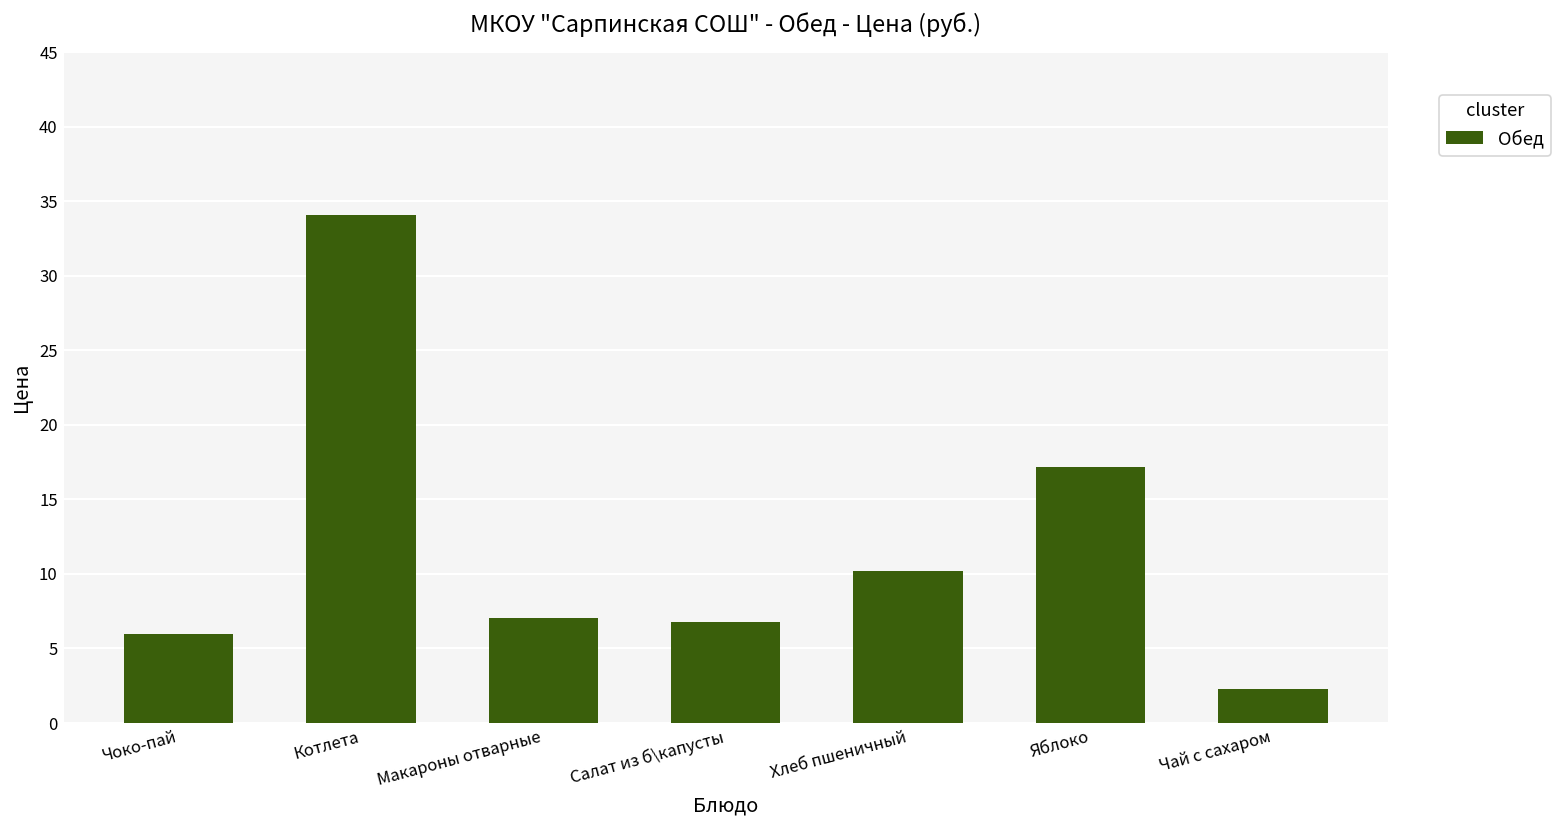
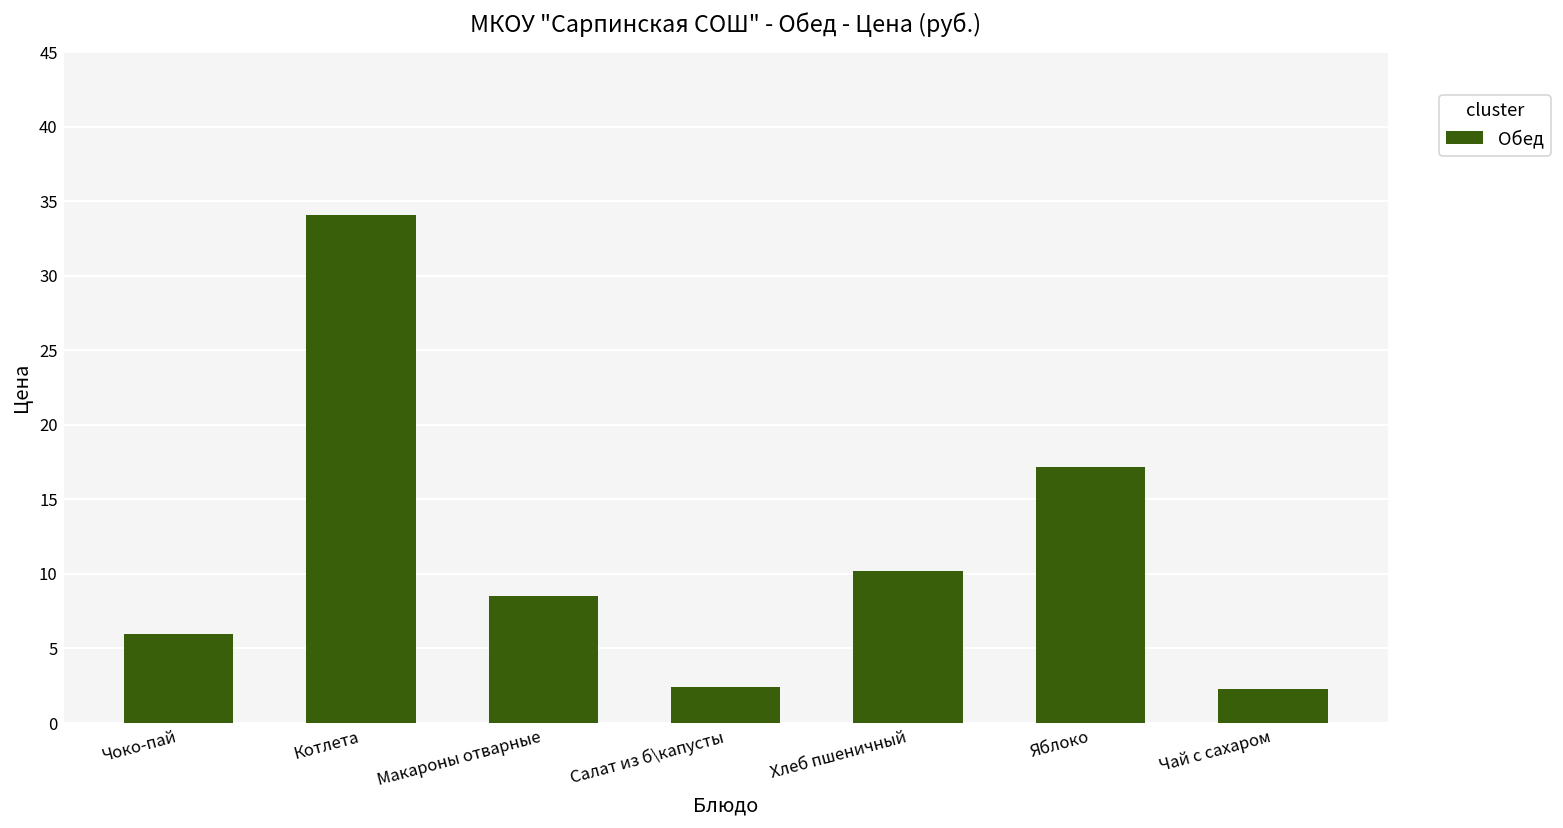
Макароны отварные: 7.0 -> 8.5
Салат из б\капусты: 6.8 -> 2.4
